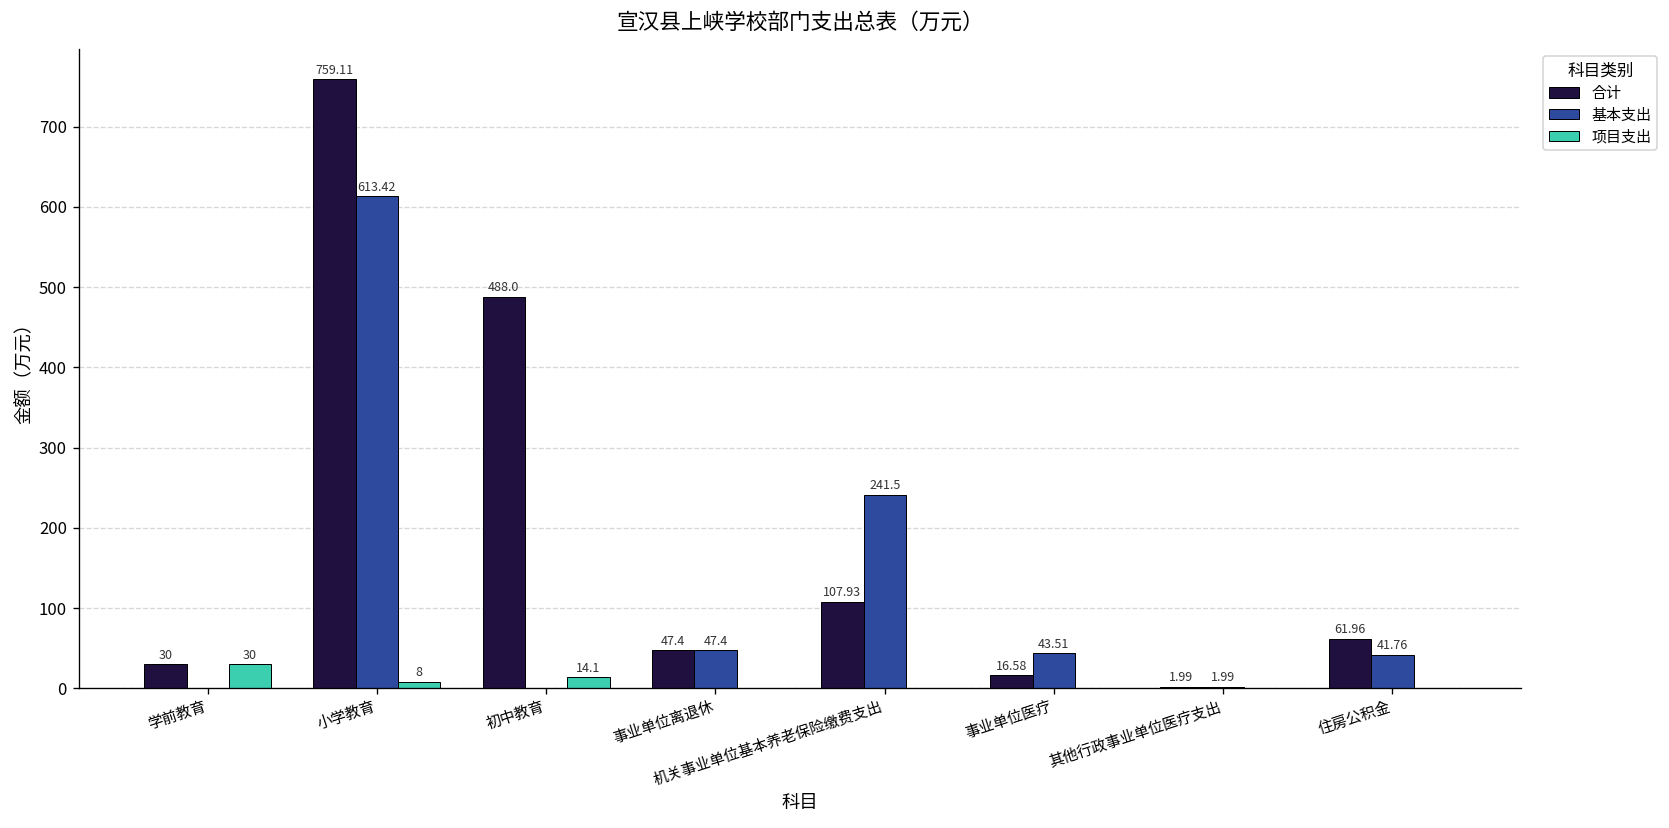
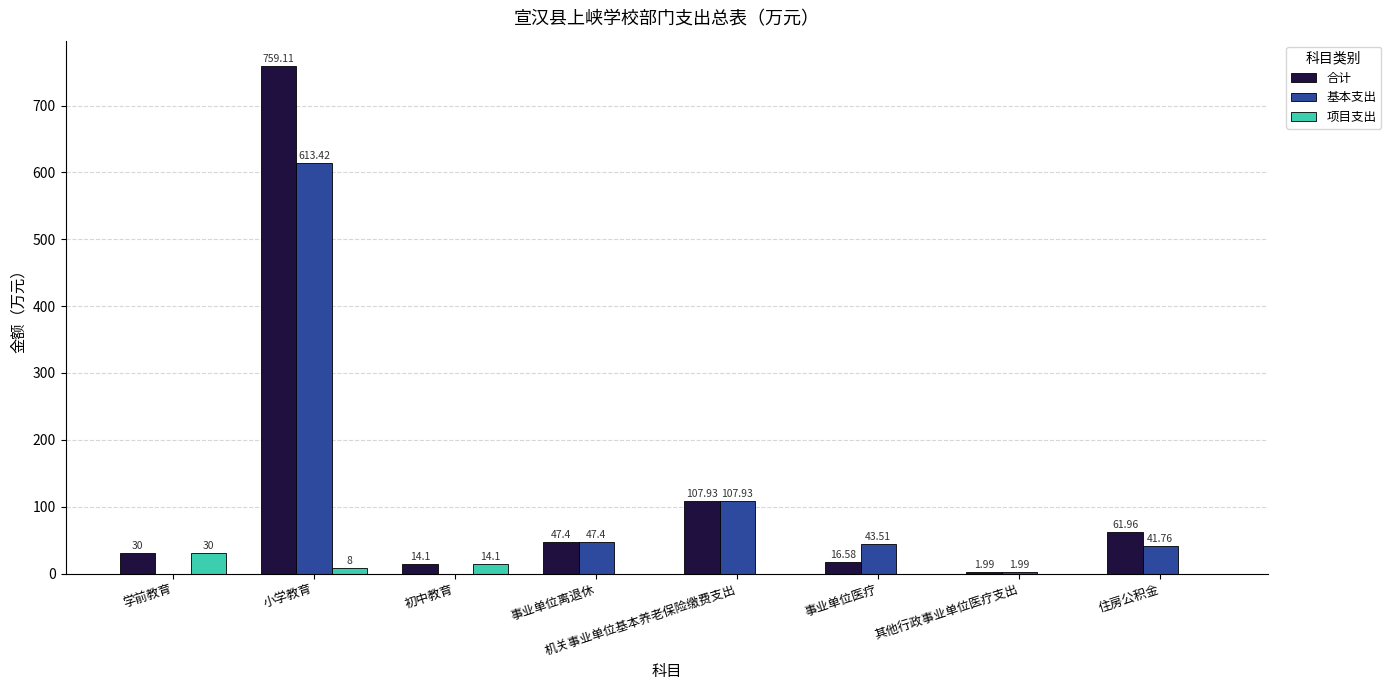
合计, 初中教育: 488.0 -> 14.1
基本支出, 机关事业单位基本养老保险缴费支出: 241.5 -> 107.93
